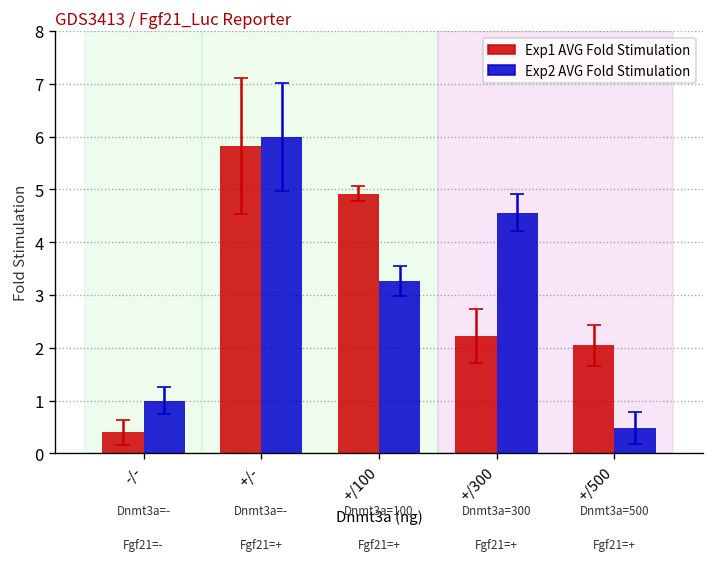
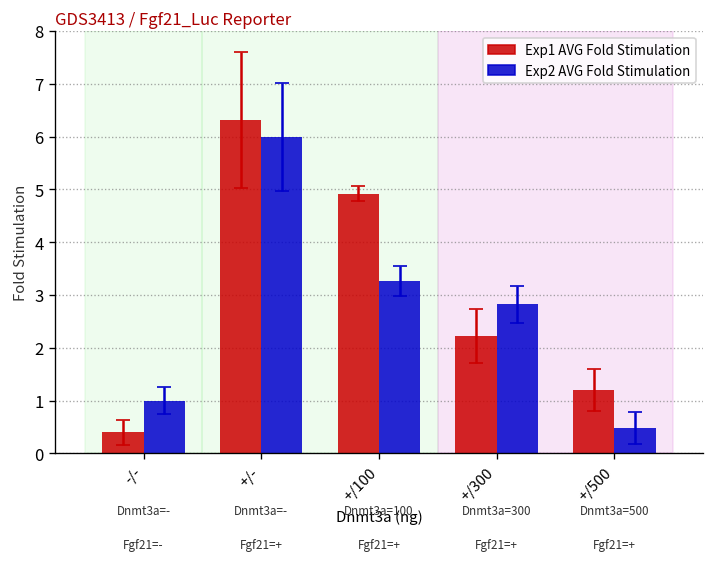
Exp1 AVG Fold Stimulation, +/-: 5.8 -> 6.3
Exp2 AVG Fold Stimulation, +/300: 4.6 -> 2.8
Exp1 AVG Fold Stimulation, +/500: 2.0 -> 1.2
